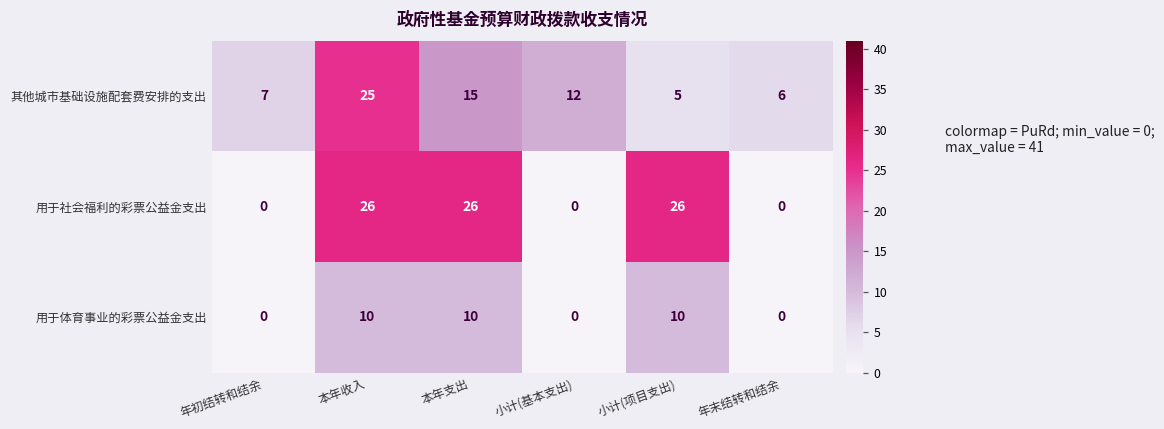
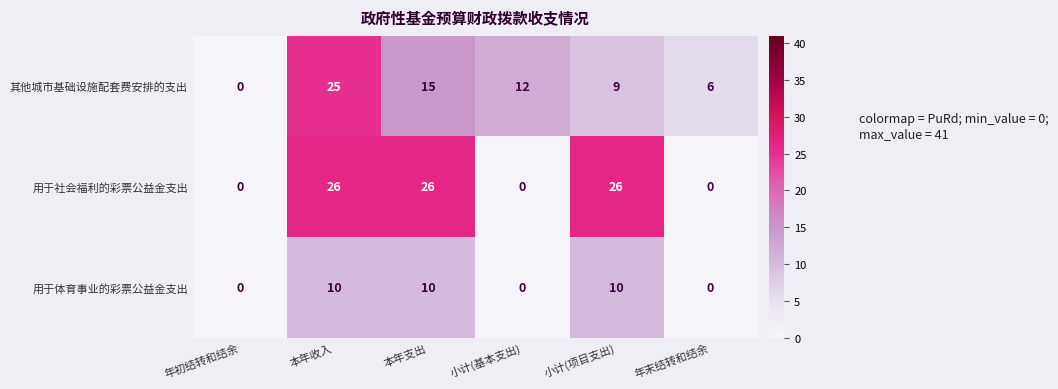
其他城市基础设施配套费安排的支出, 年初结转和结余: 7 -> 0
其他城市基础设施配套费安排的支出, 小计(项目支出): 5 -> 9
